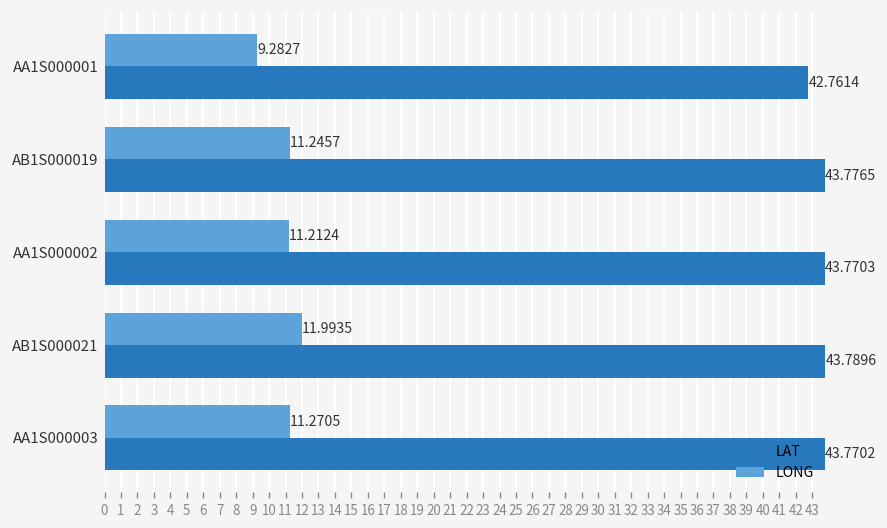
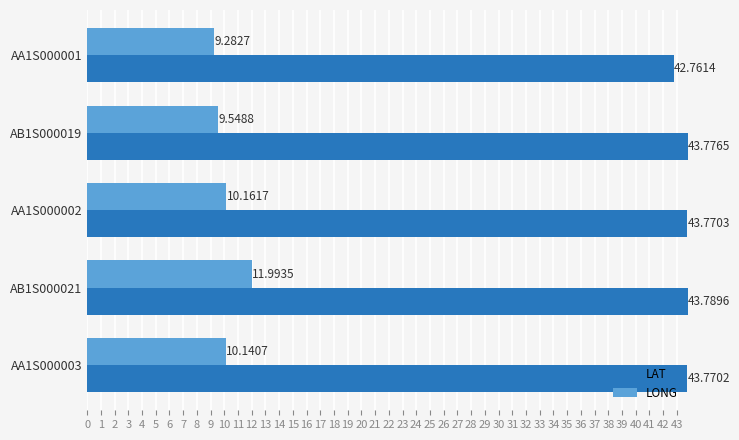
LONG, AB1S000019: 11.2457 -> 9.5488
LONG, AA1S000002: 11.2124 -> 10.1617
LONG, AA1S000003: 11.2705 -> 10.1407
